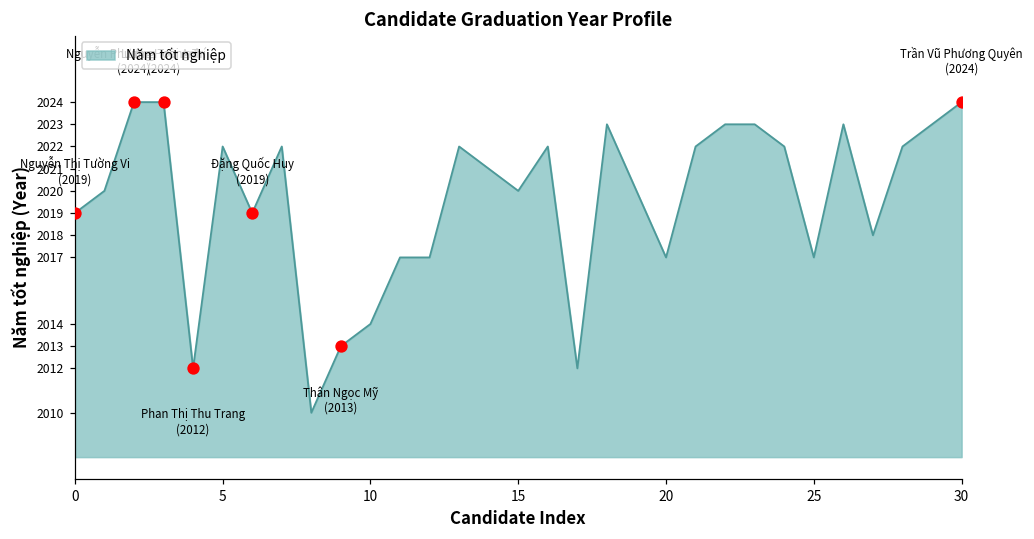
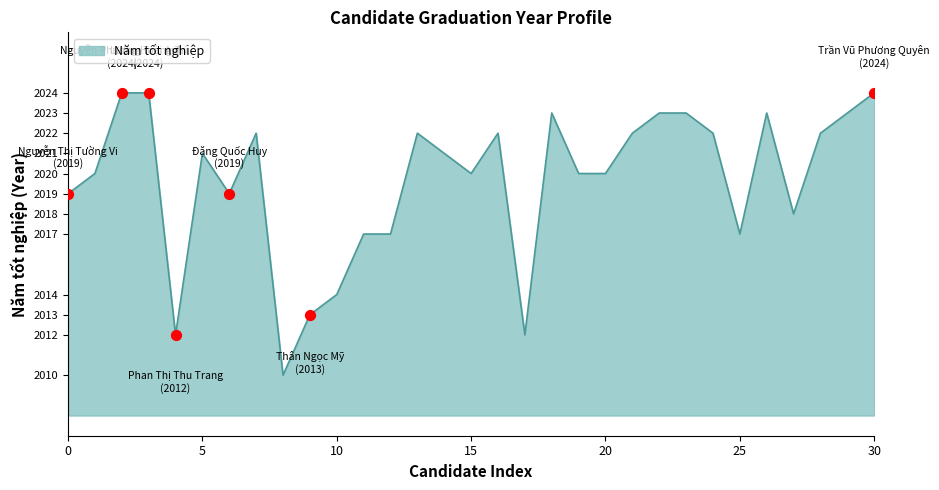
Năm tốt nghiệp, 5: 2022 -> 2021
Năm tốt nghiệp, 20: 2017 -> 2020
